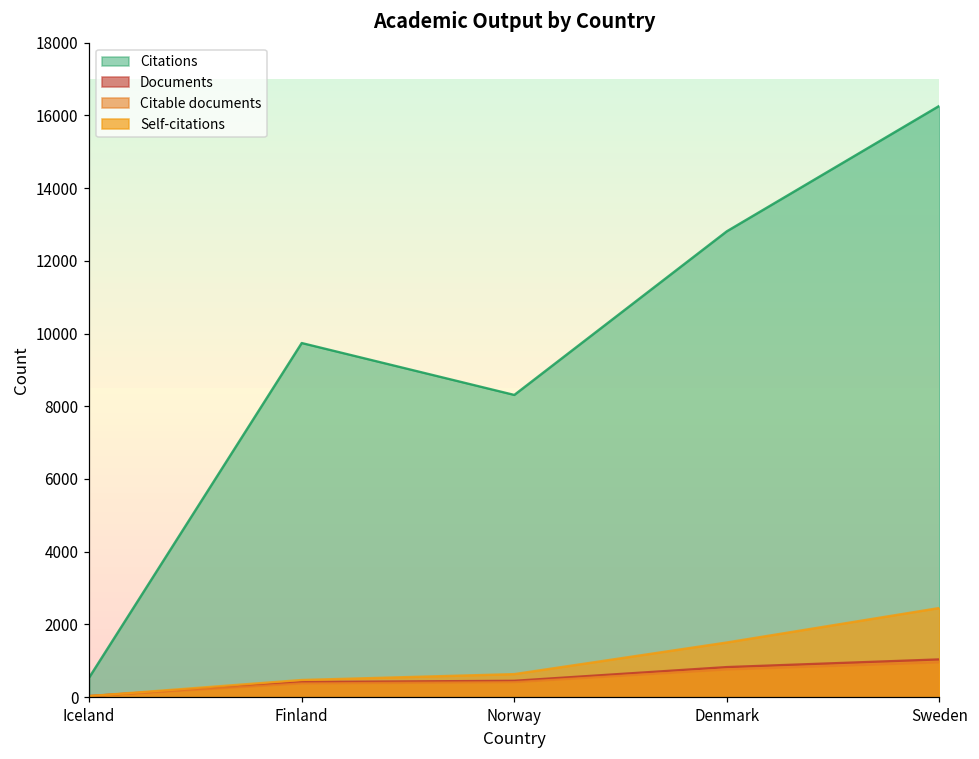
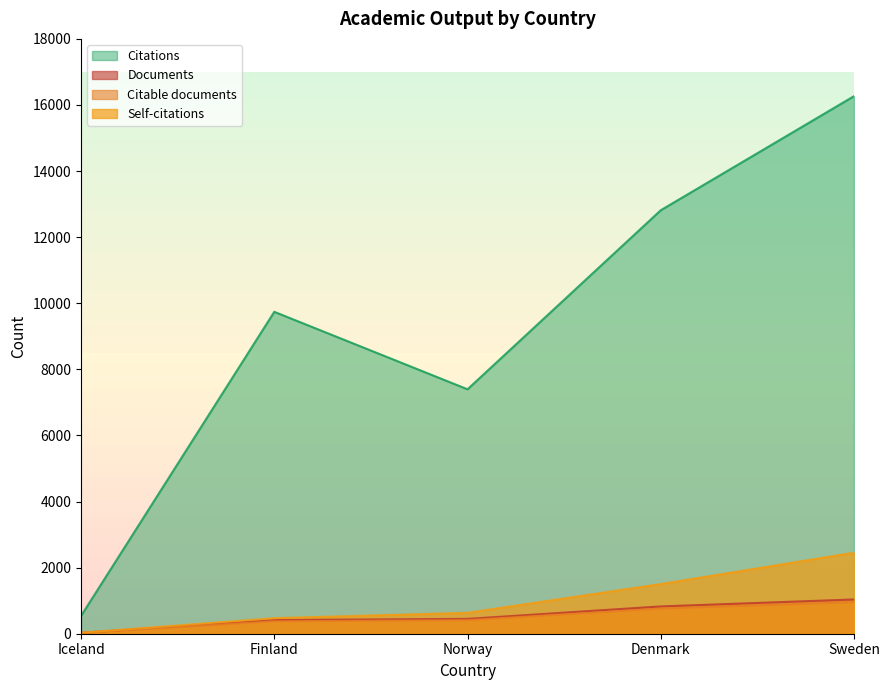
Citations, Norway: 8300 -> 7400
